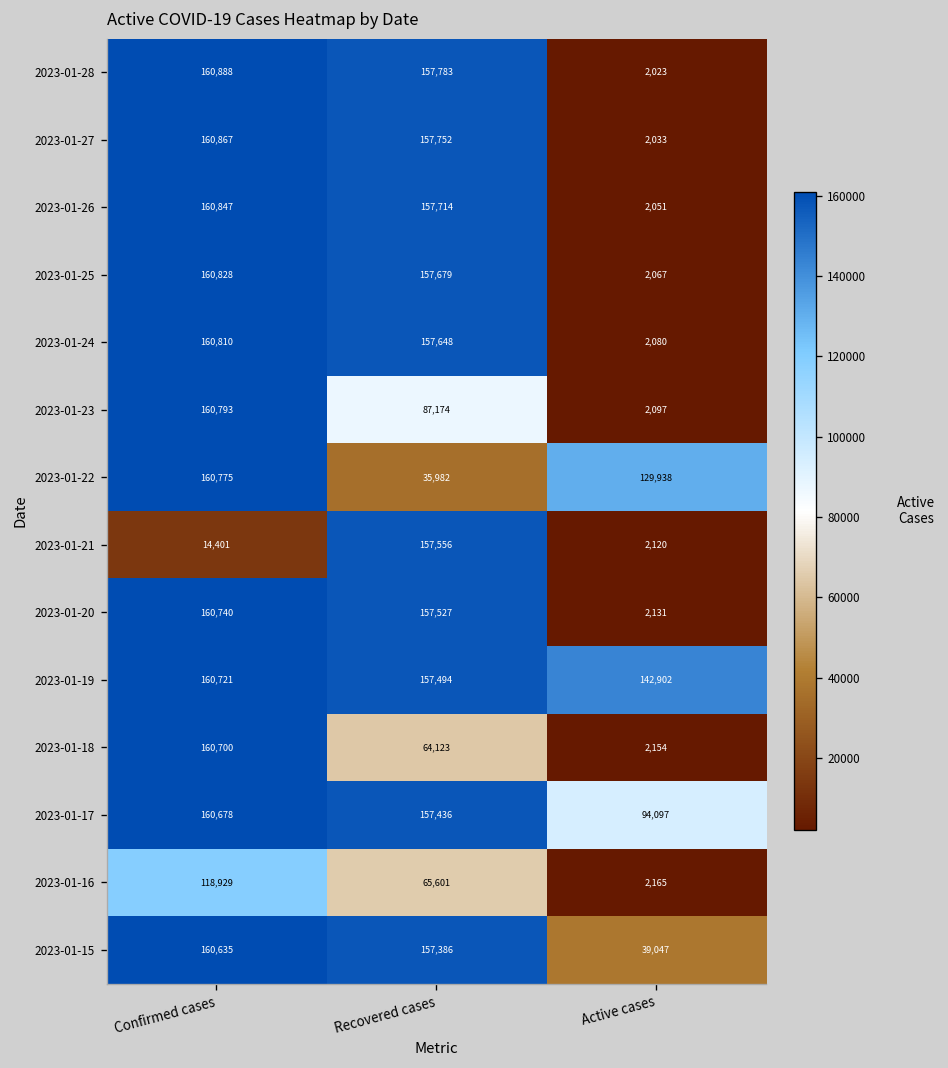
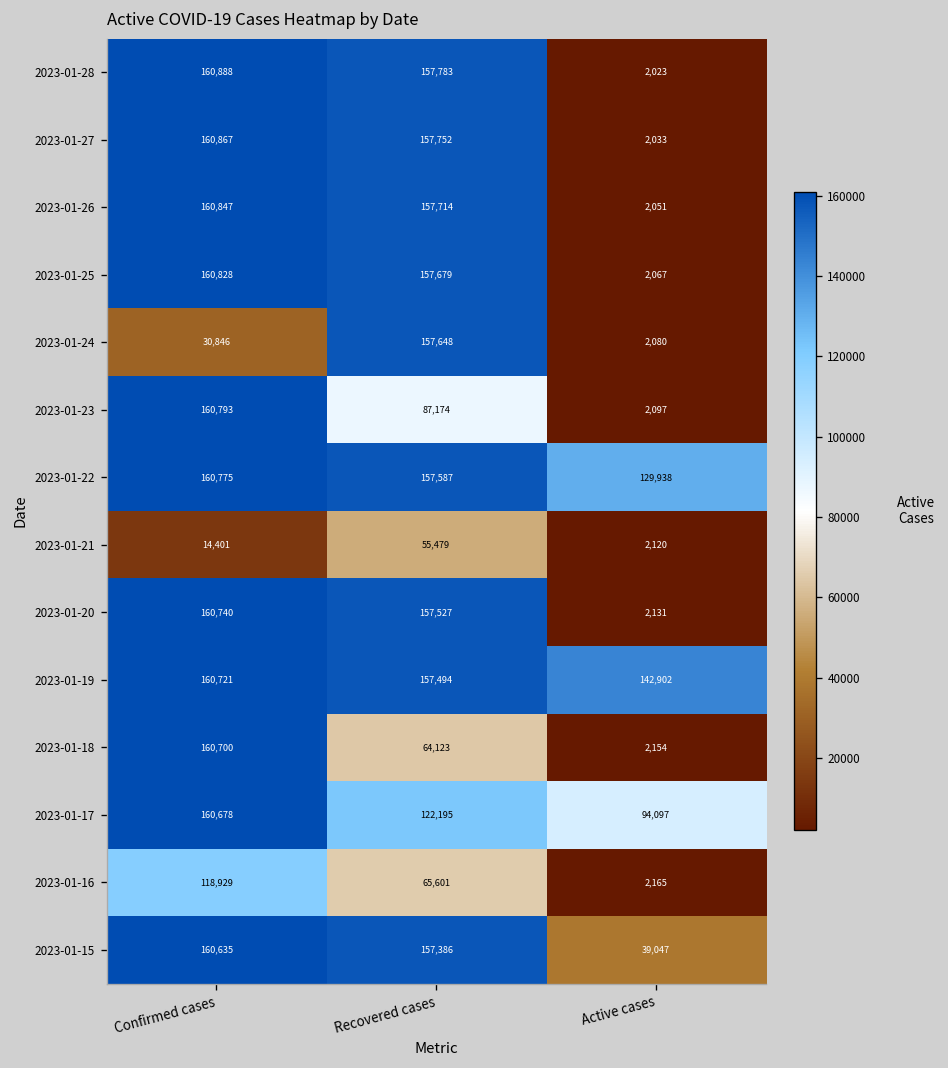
2023-01-24, Confirmed cases: 160,810 -> 30,846
2023-01-22, Recovered cases: 35,982 -> 157,587
2023-01-21, Recovered cases: 157,556 -> 55,479
2023-01-17, Recovered cases: 157,436 -> 122,195
